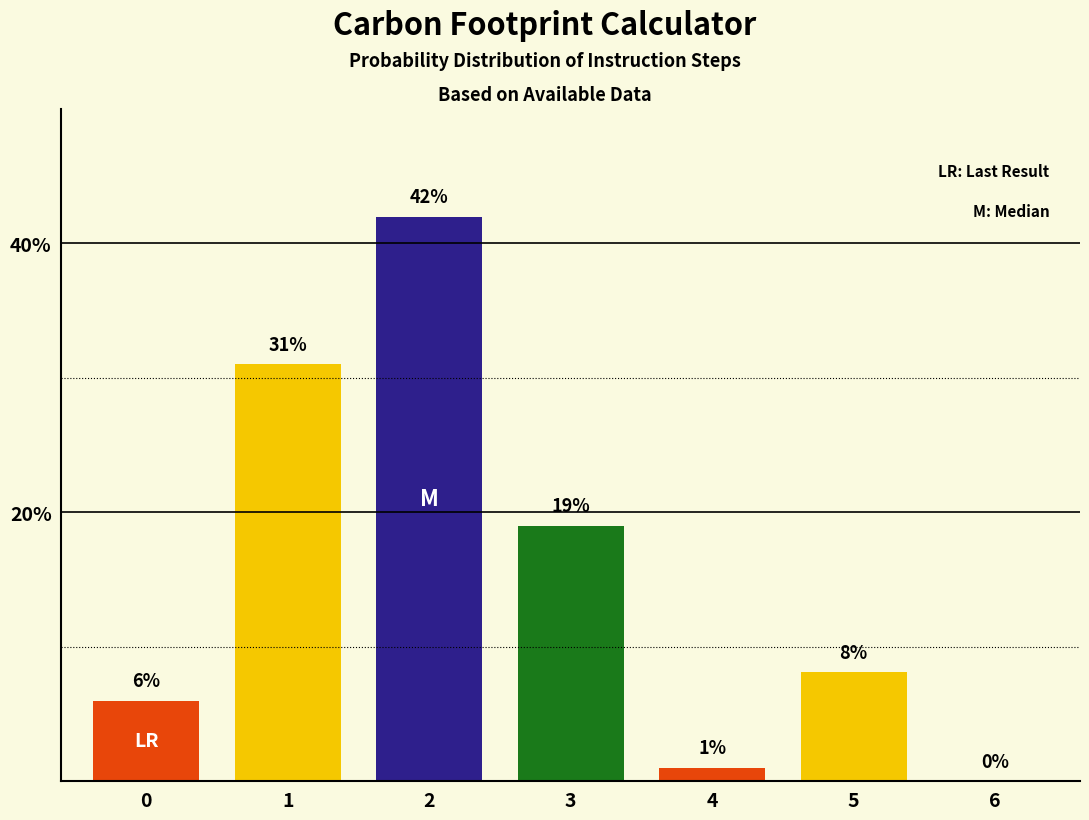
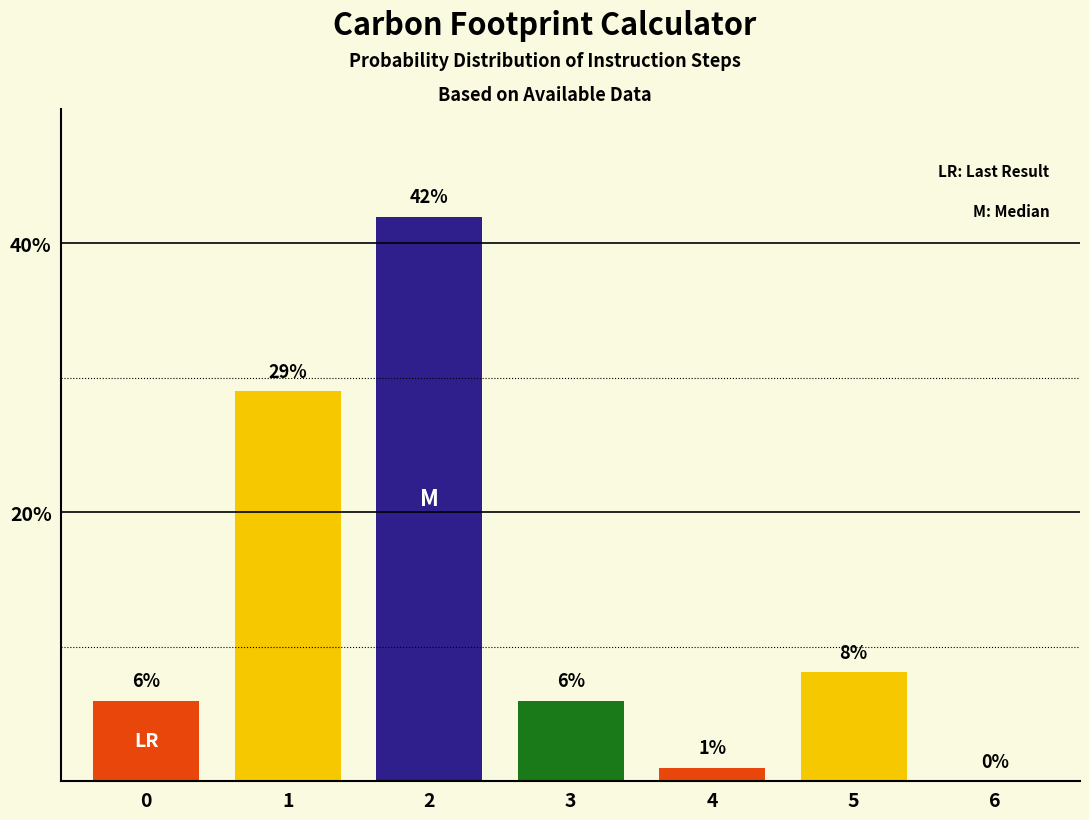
1: 31% -> 29%
3: 19% -> 6%
